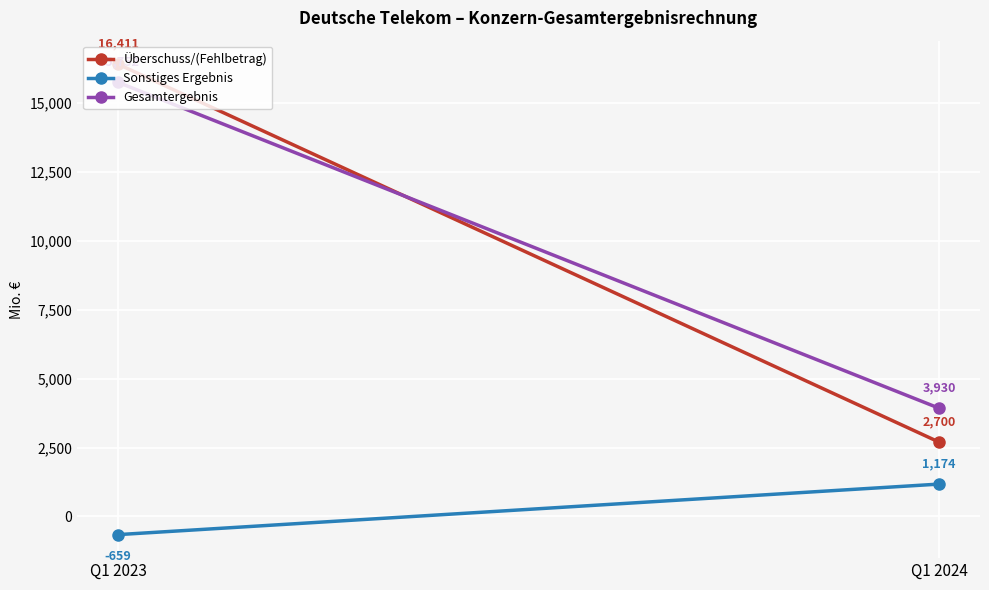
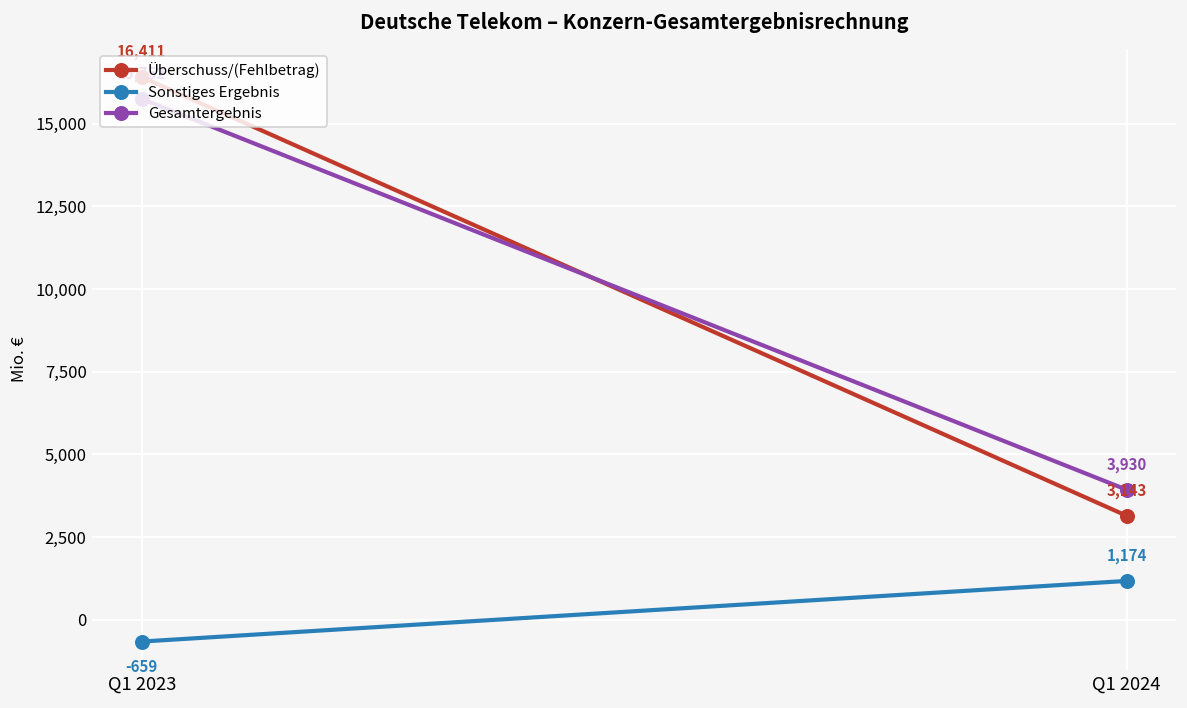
Überschuss/(Fehlbetrag), Q1 2024: 2,700 -> 3,143
